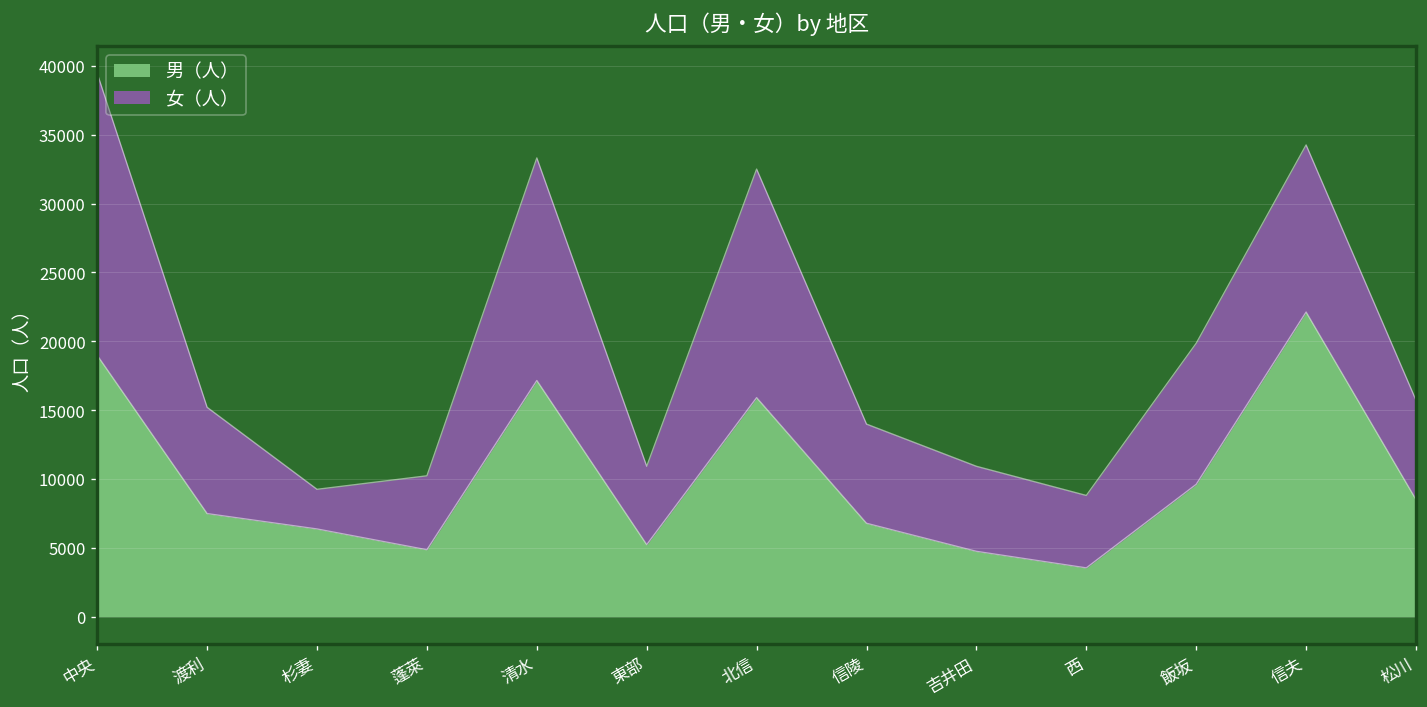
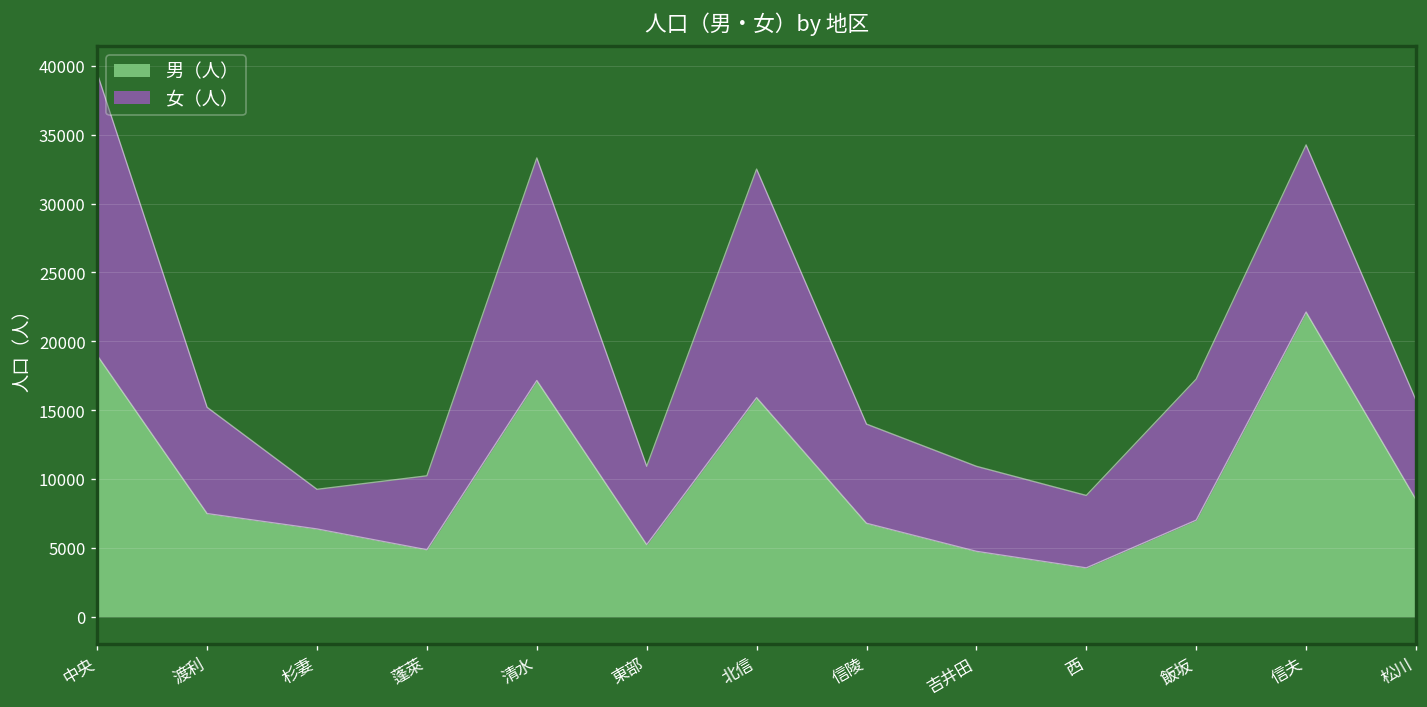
男（人）, 飯坂: 9600 -> 7000
